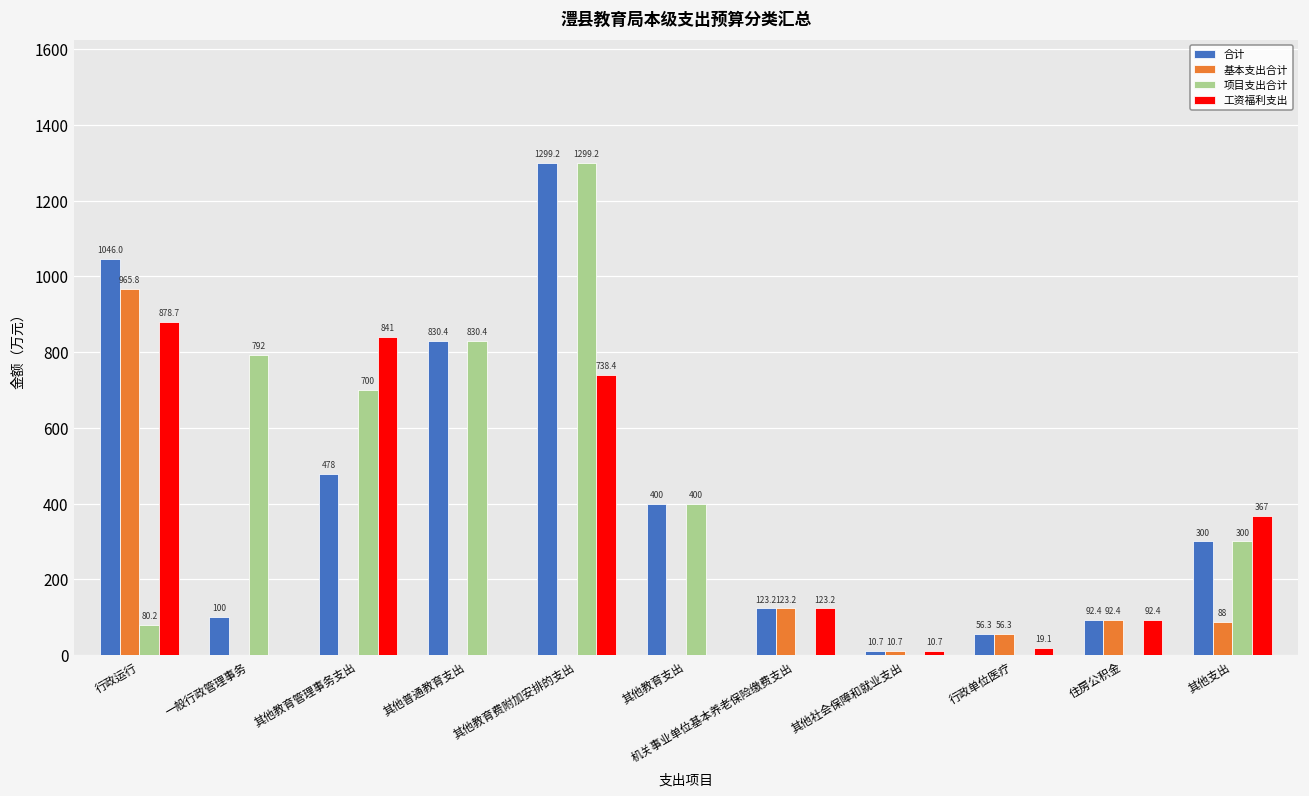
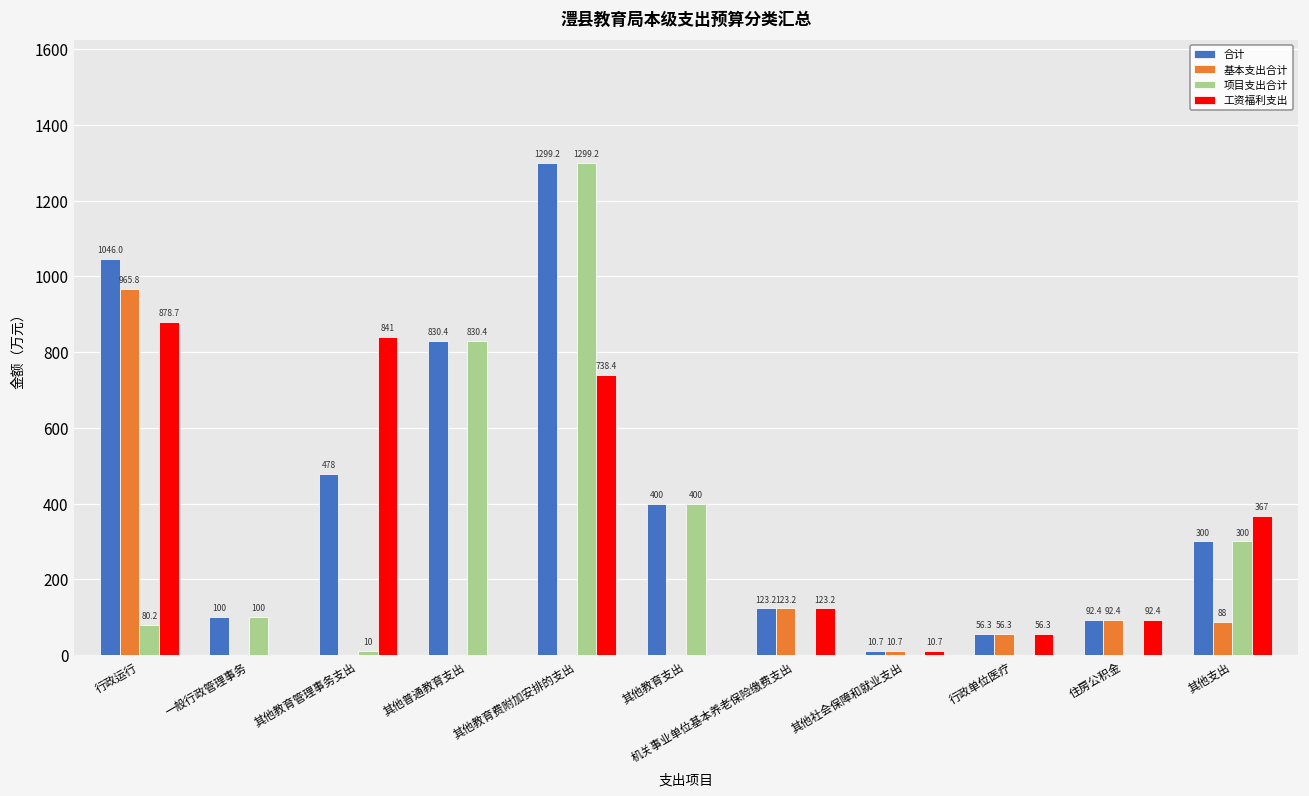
项目支出合计, 一般行政管理事务: 792 -> 100
项目支出合计, 其他教育管理事务支出: 700 -> 10
工资福利支出, 行政单位医疗: 19.1 -> 56.3
